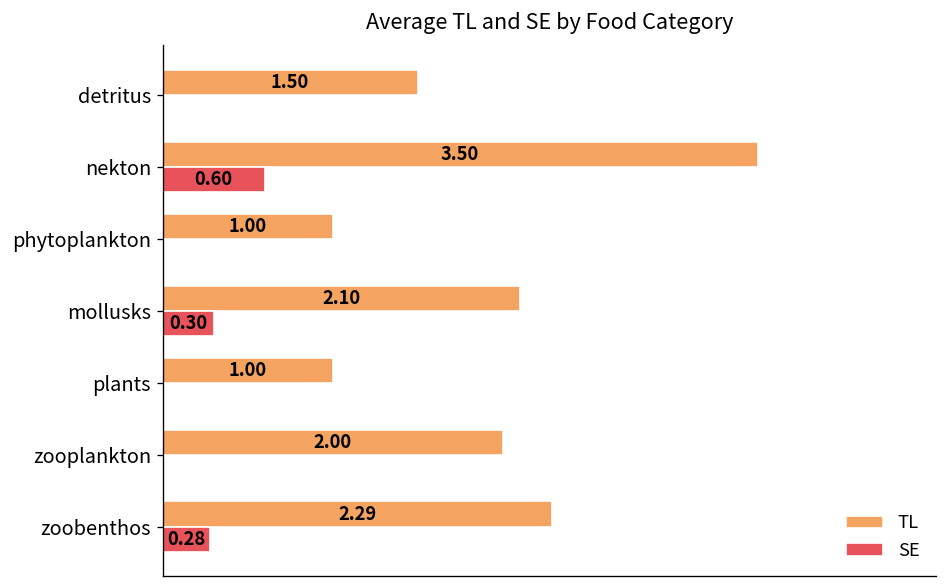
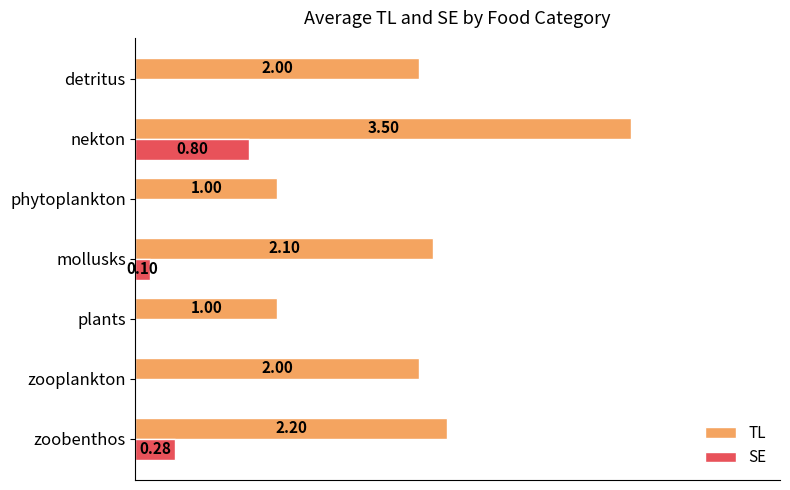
TL, detritus: 1.50 -> 2.00
SE, nekton: 0.60 -> 0.80
SE, mollusks: 0.30 -> 0.10
TL, zoobenthos: 2.29 -> 2.20
